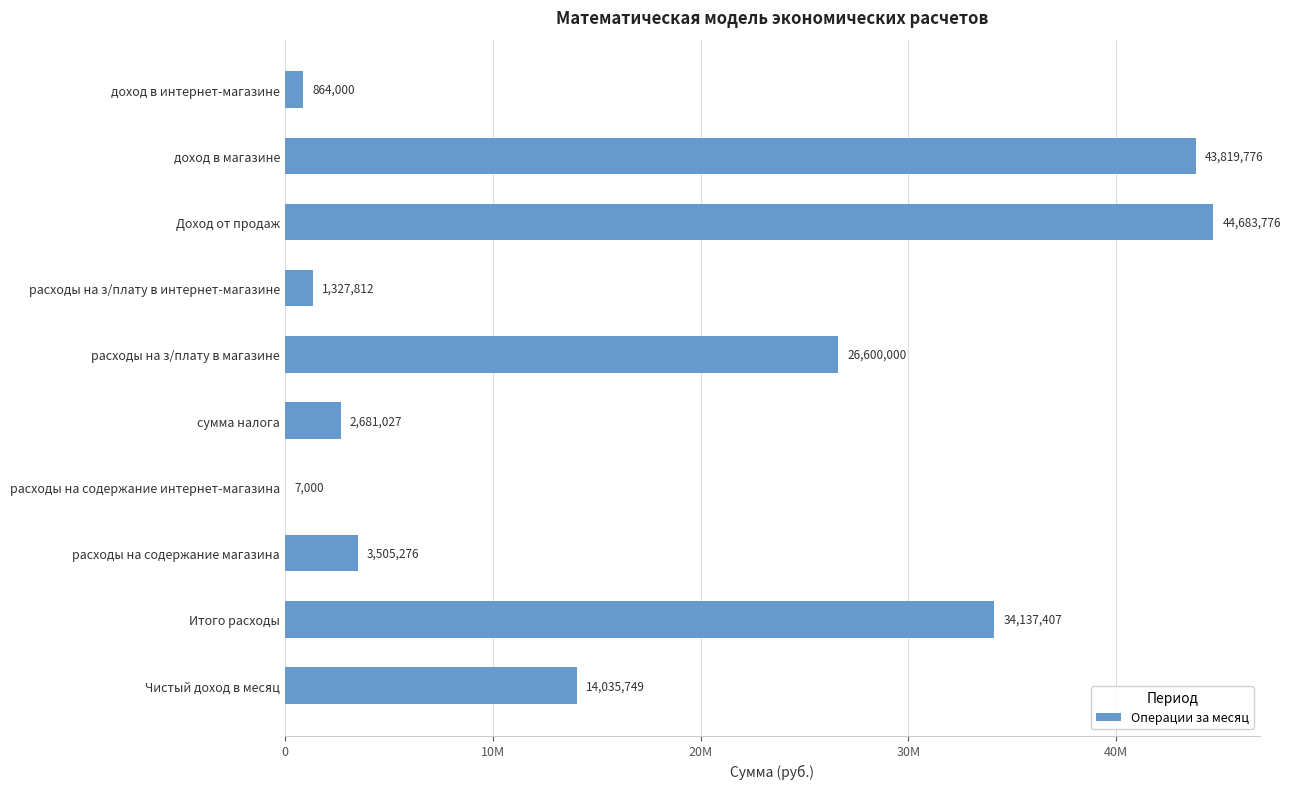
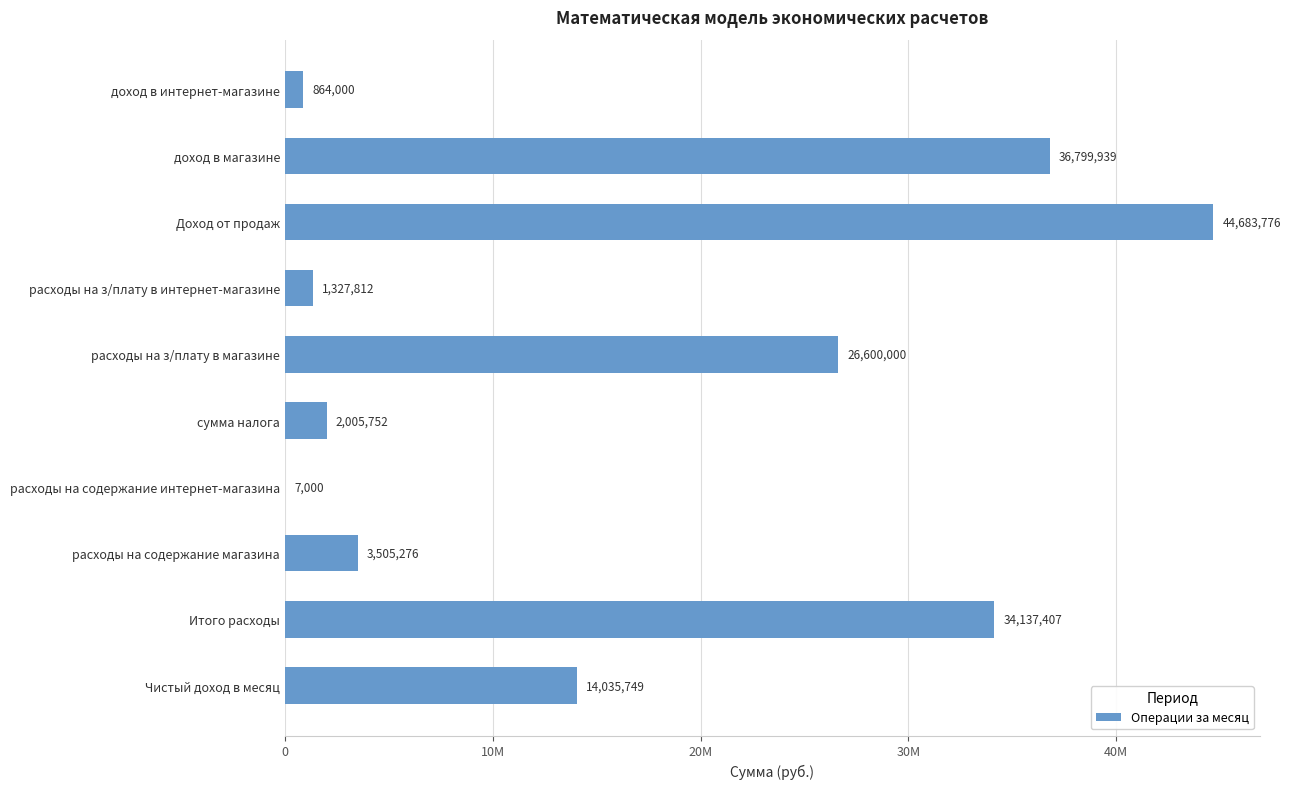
доход в магазине: 43,819,776 -> 36,799,939
сумма налога: 2,681,027 -> 2,005,752
